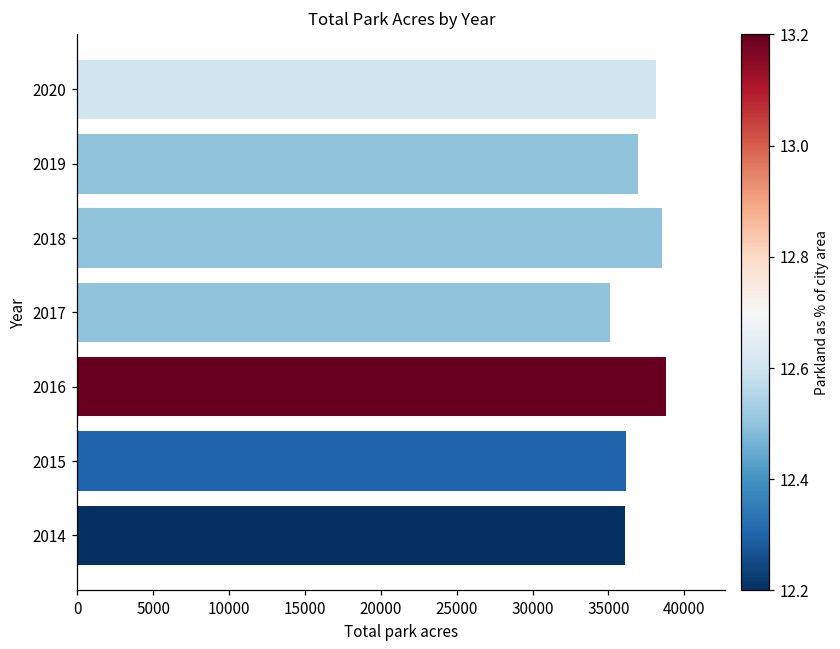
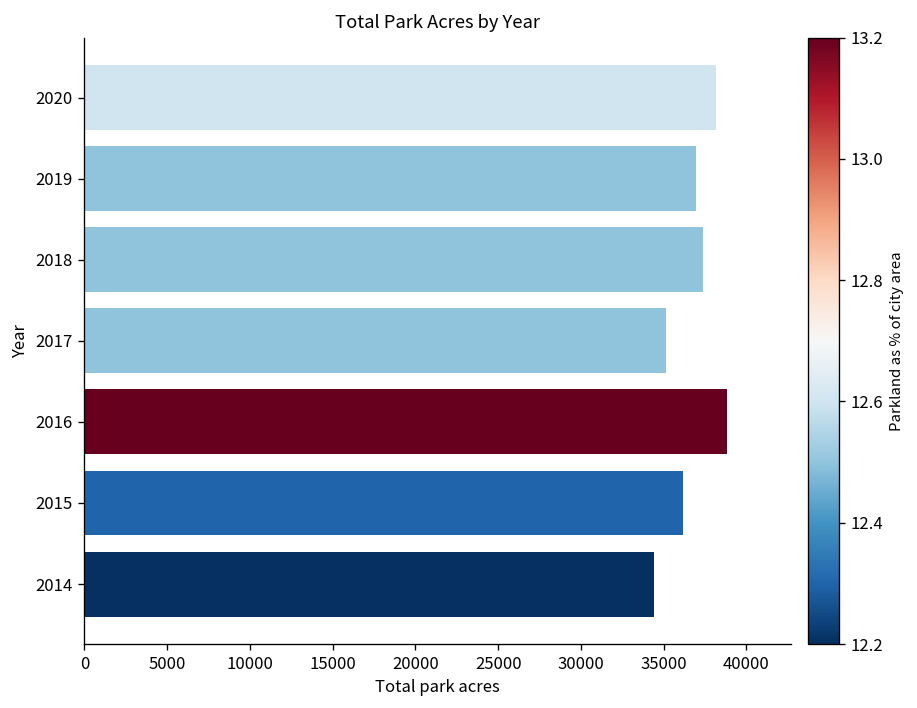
2018: 38500 -> 37400
2014: 36100 -> 34400
